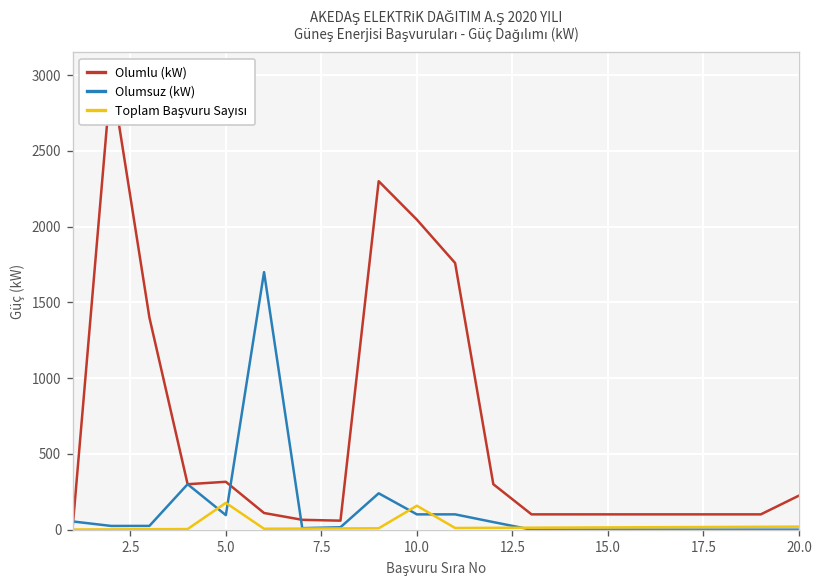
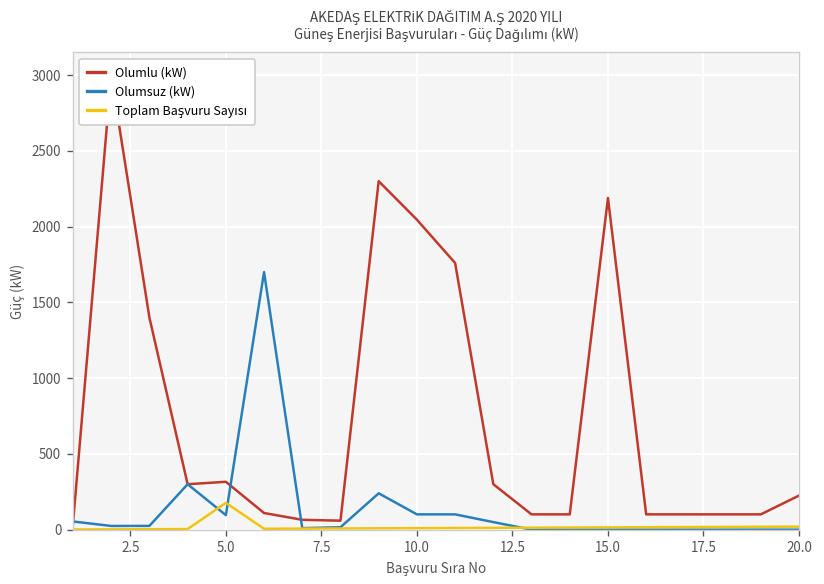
Toplam Başvuru Sayısı, 10.0: 160 -> 10
Olumlu (kW), 15.0: 100 -> 2190
